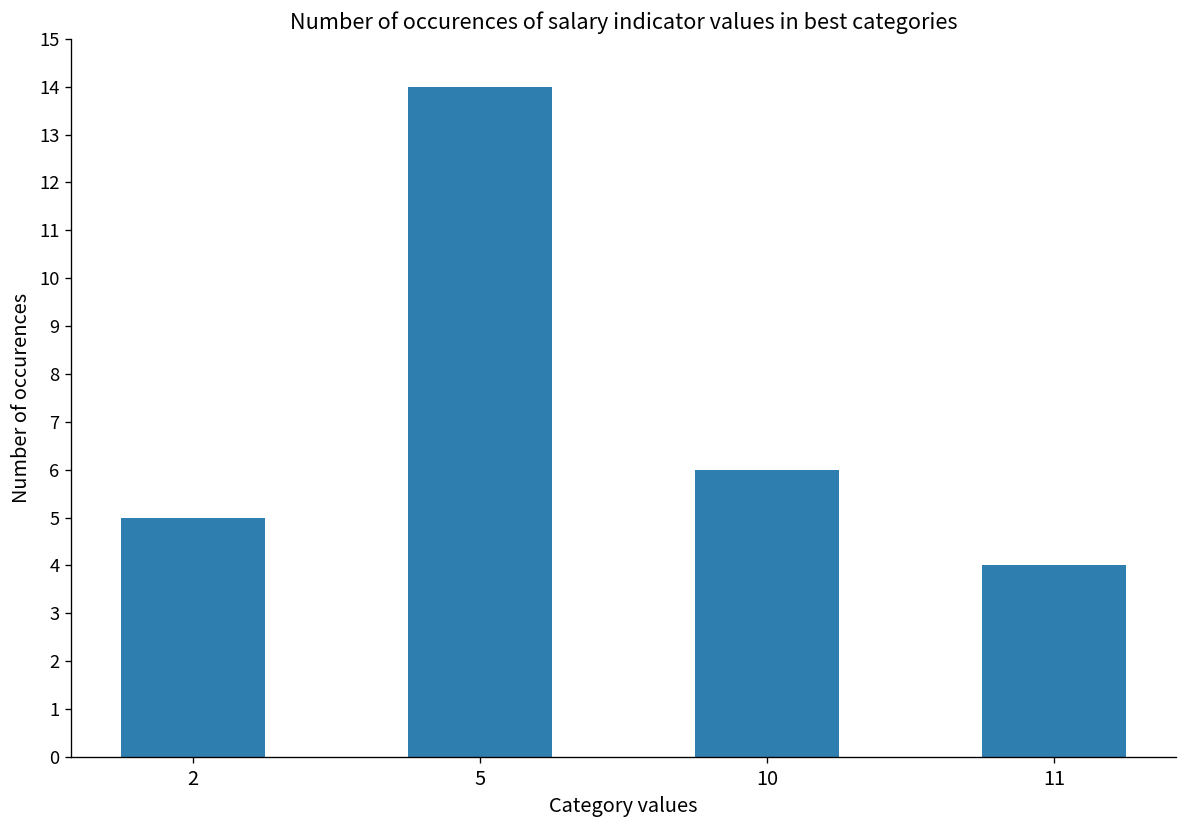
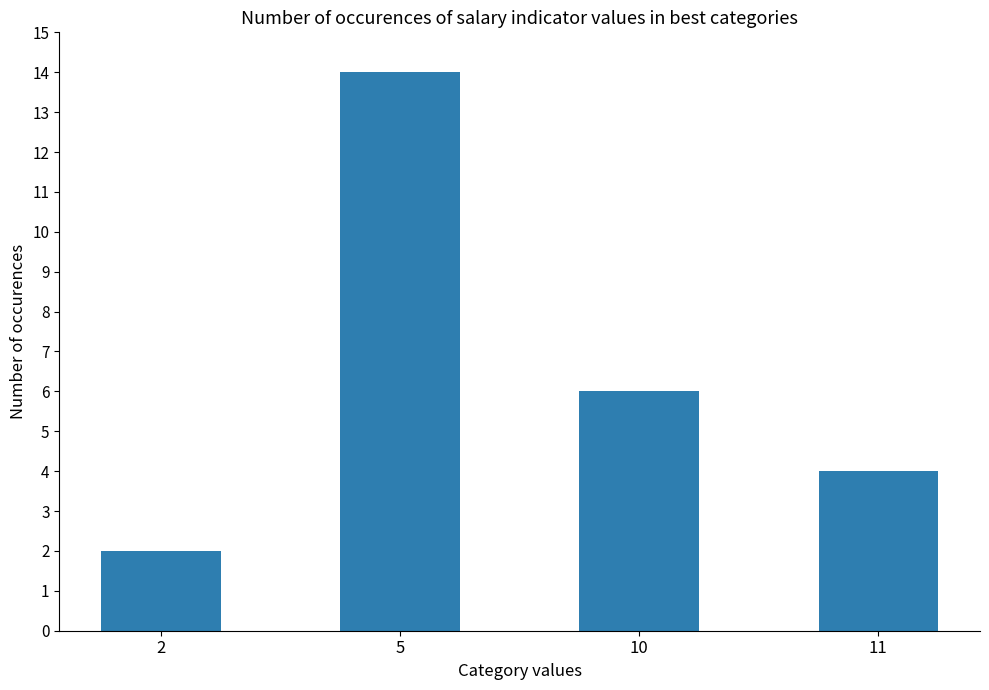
2: 5 -> 2
